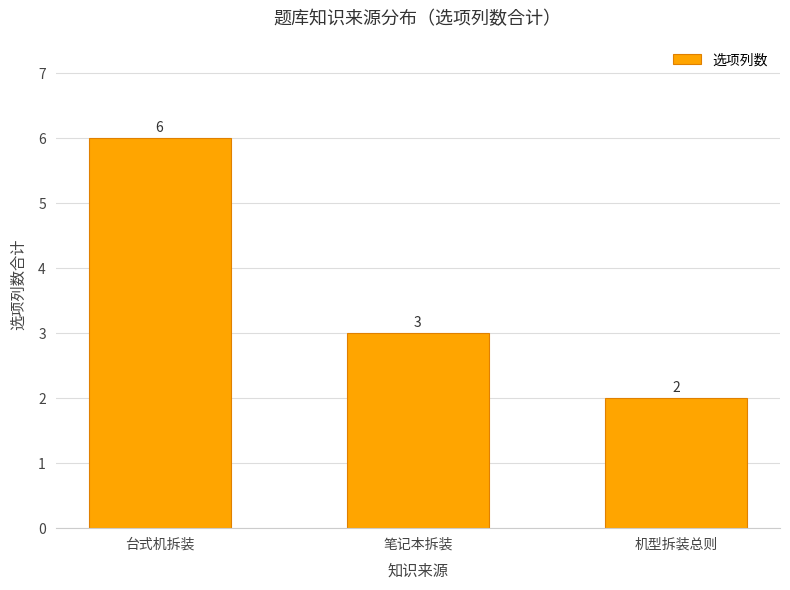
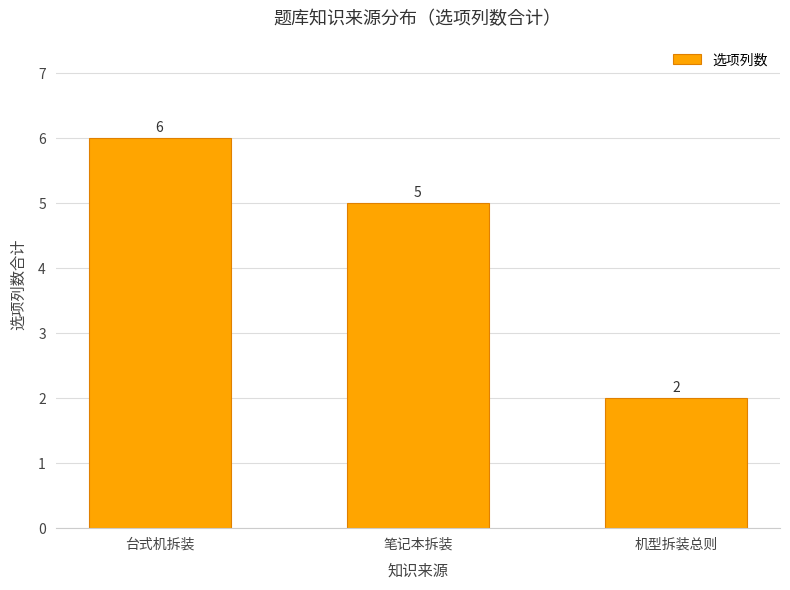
笔记本拆装: 3 -> 5
